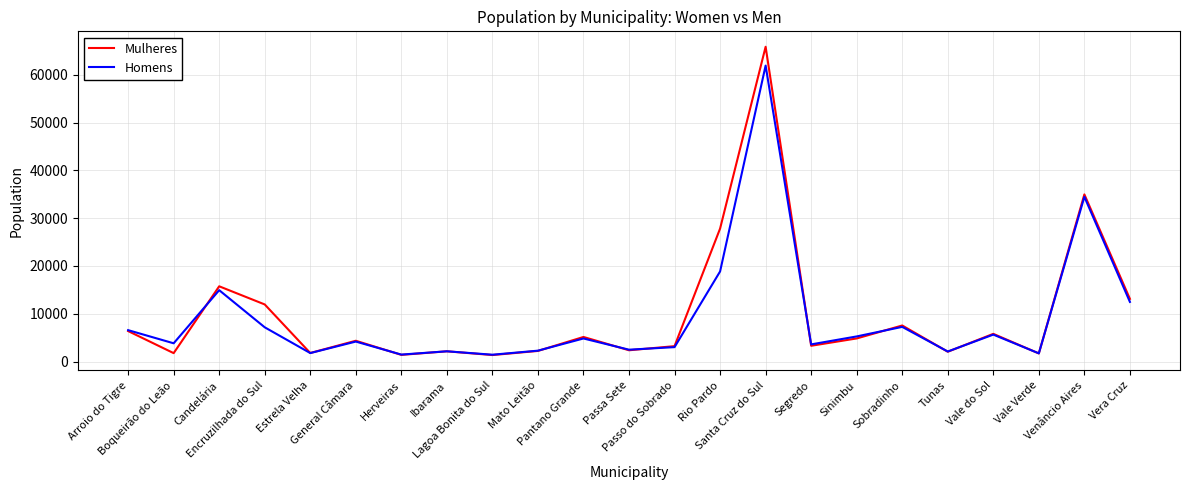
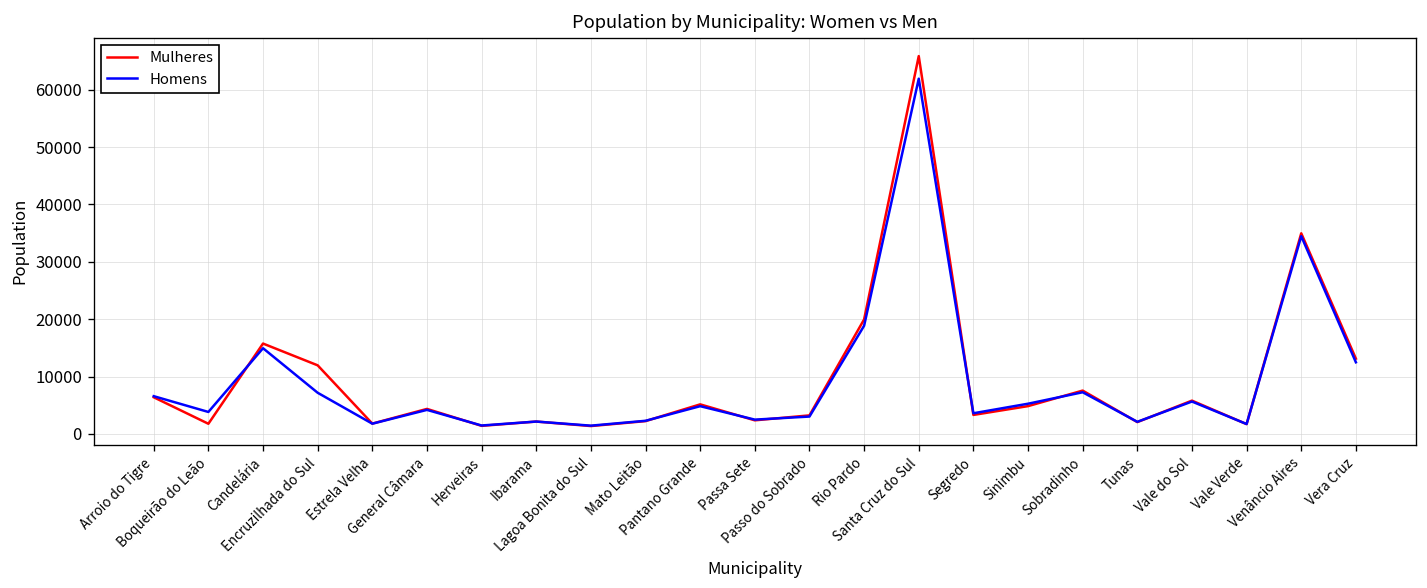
Mulheres, Rio Pardo: 28000 -> 20000
